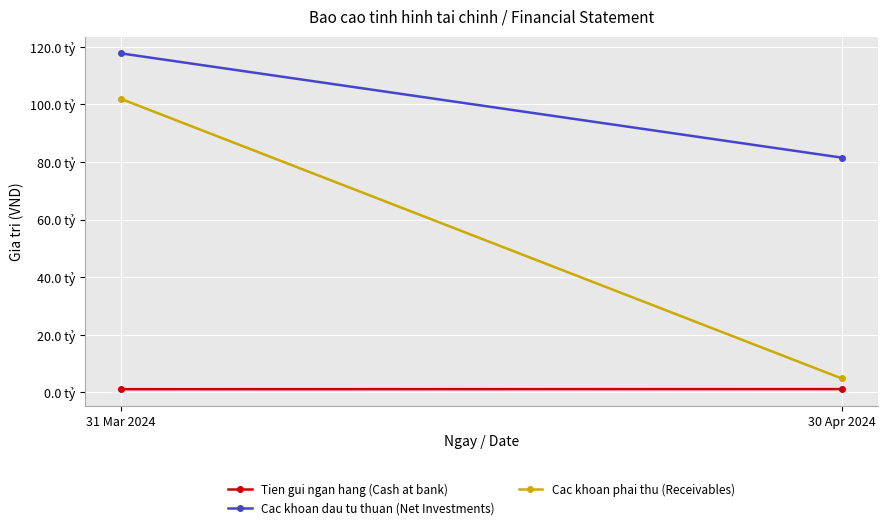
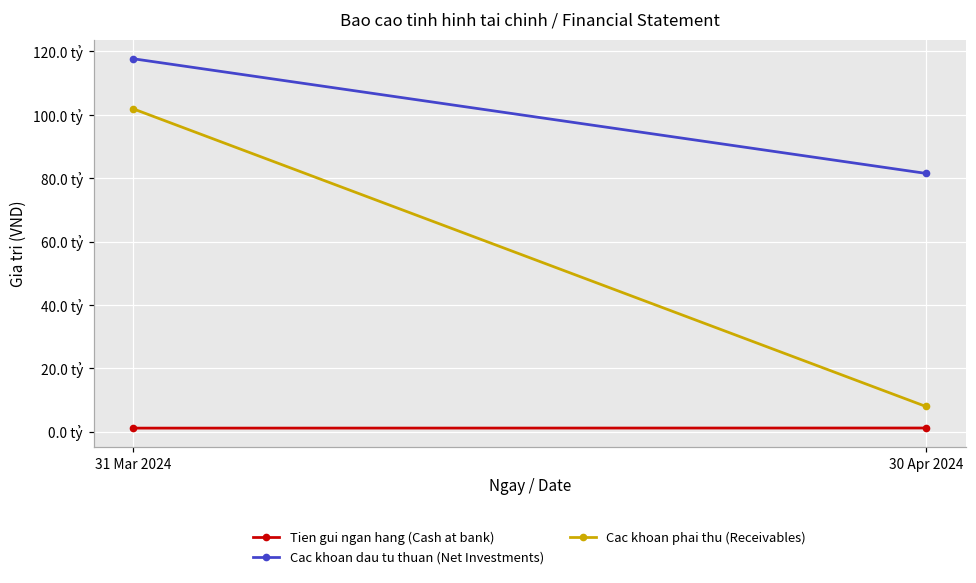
Cac khoan phai thu (Receivables), 30 Apr 2024: 5 tỷ -> 8 tỷ
